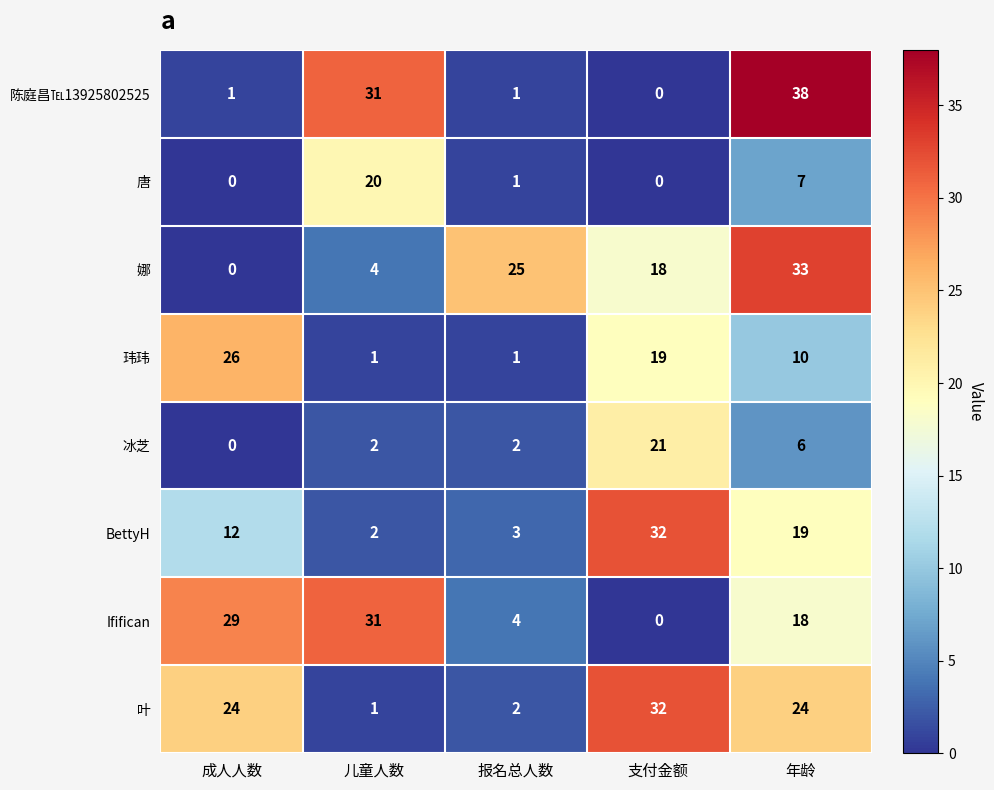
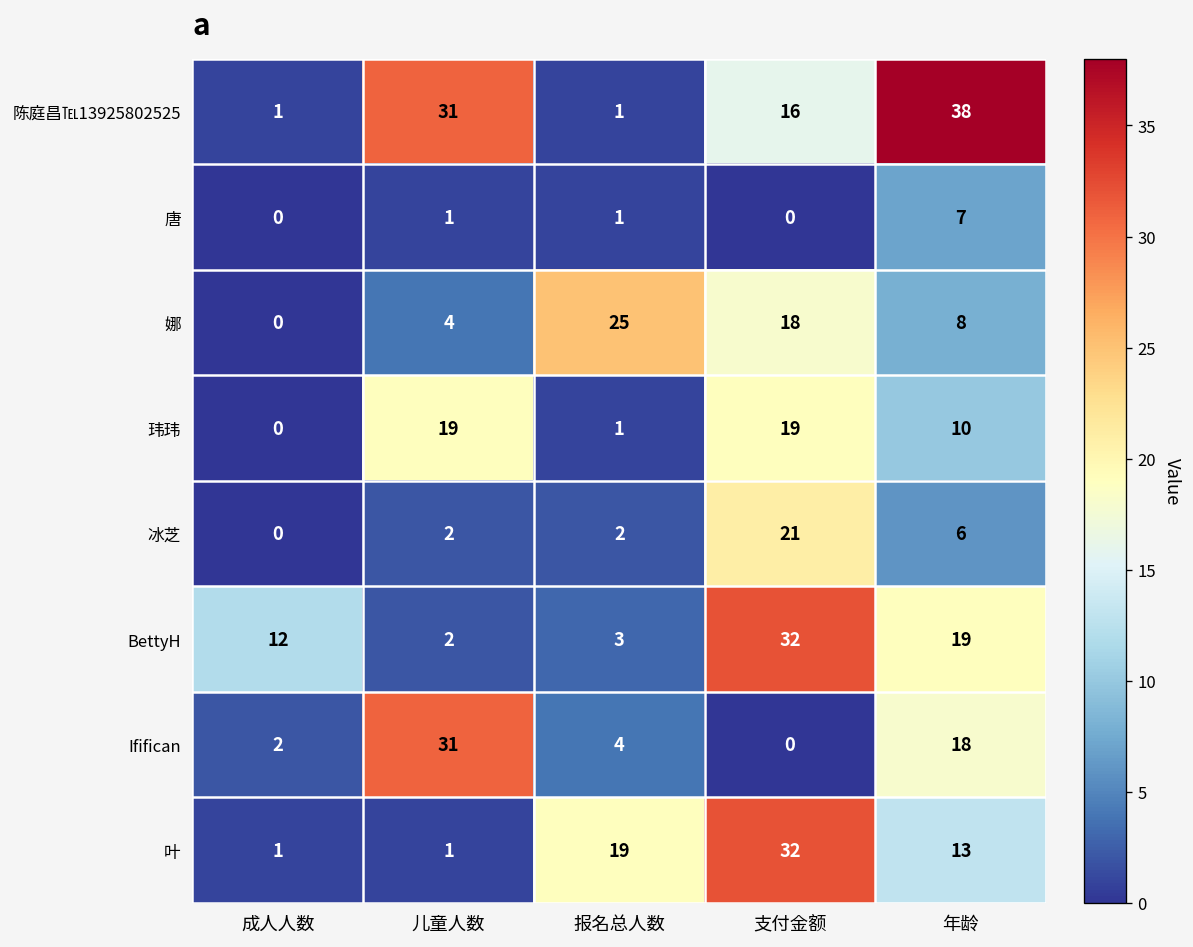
陈庭昌℡13925802525, 支付金额: 0 -> 16
唐, 儿童人数: 20 -> 1
娜, 年龄: 33 -> 8
玮玮, 成人人数: 26 -> 0
玮玮, 儿童人数: 1 -> 19
Ififican, 成人人数: 29 -> 2
叶, 成人人数: 24 -> 1
叶, 报名总人数: 2 -> 19
叶, 年龄: 24 -> 13
